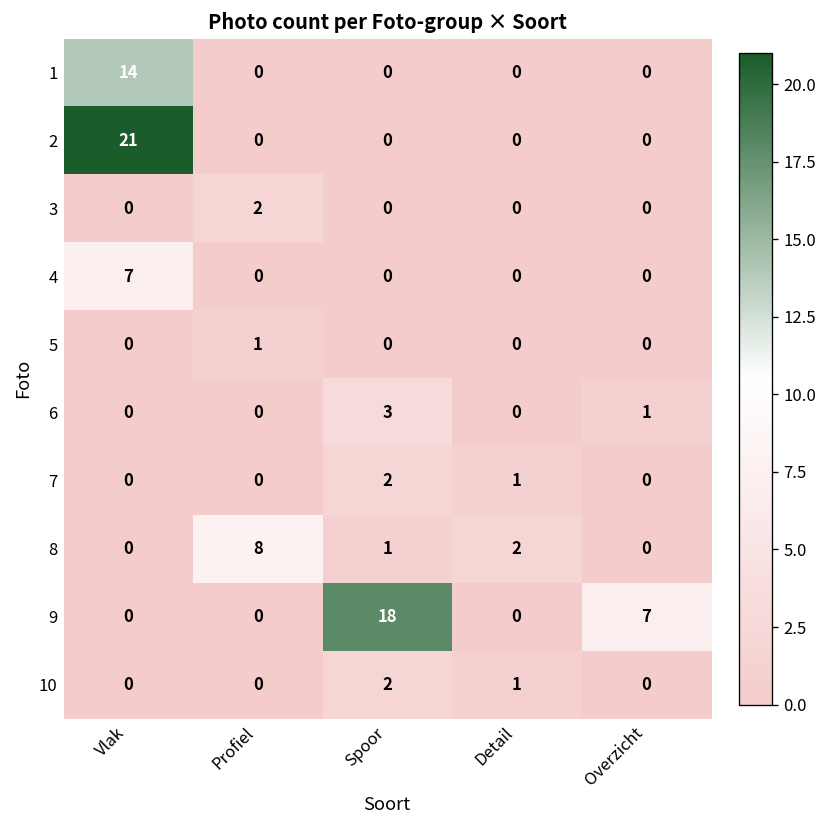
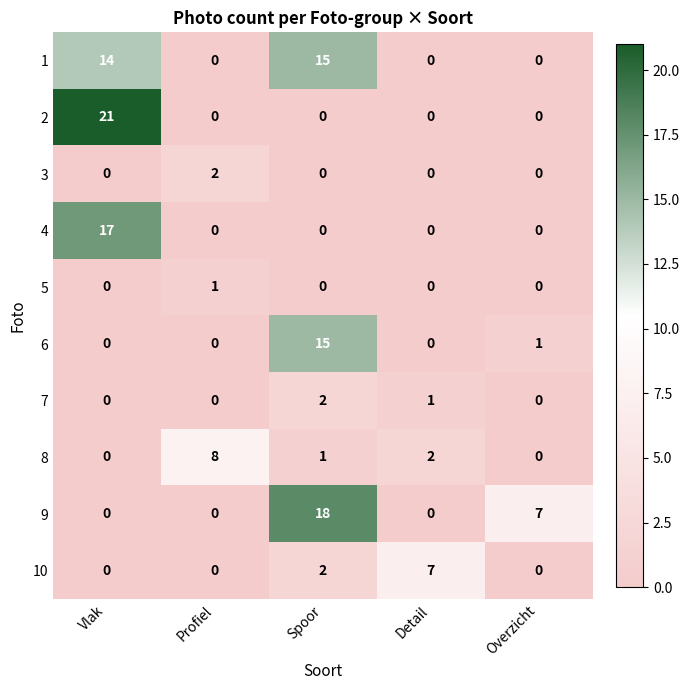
1, Spoor: 0 -> 15
4, Vlak: 7 -> 17
6, Spoor: 3 -> 15
10, Detail: 1 -> 7
